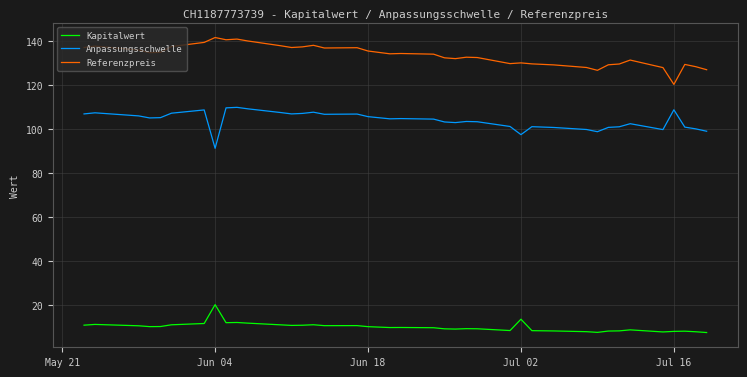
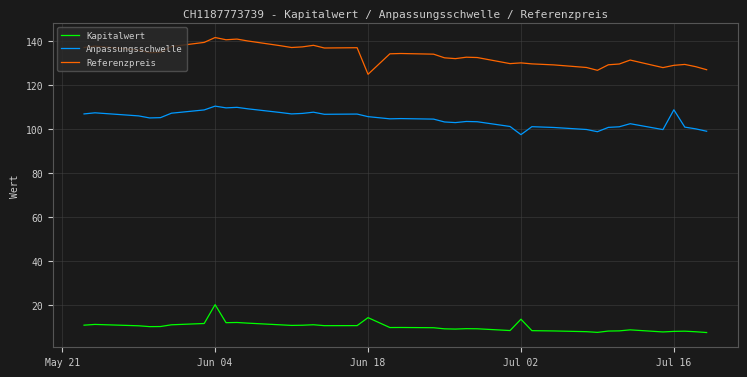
Anpassungsschwelle, Jun 04: 91 -> 110
Kapitalwert, Jun 18: 10 -> 14
Referenzpreis, Jun 18: 135 -> 125
Referenzpreis, Jul 16: 120 -> 129
